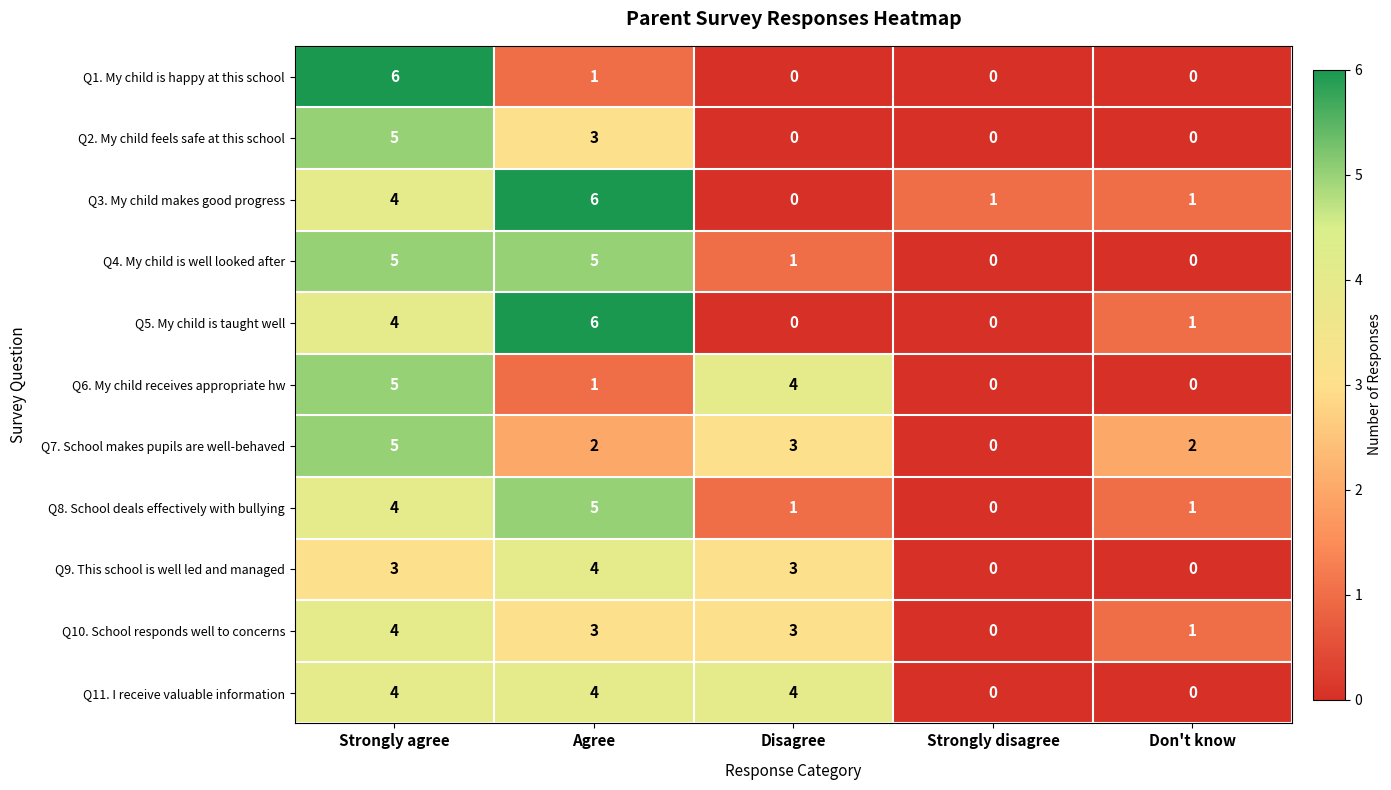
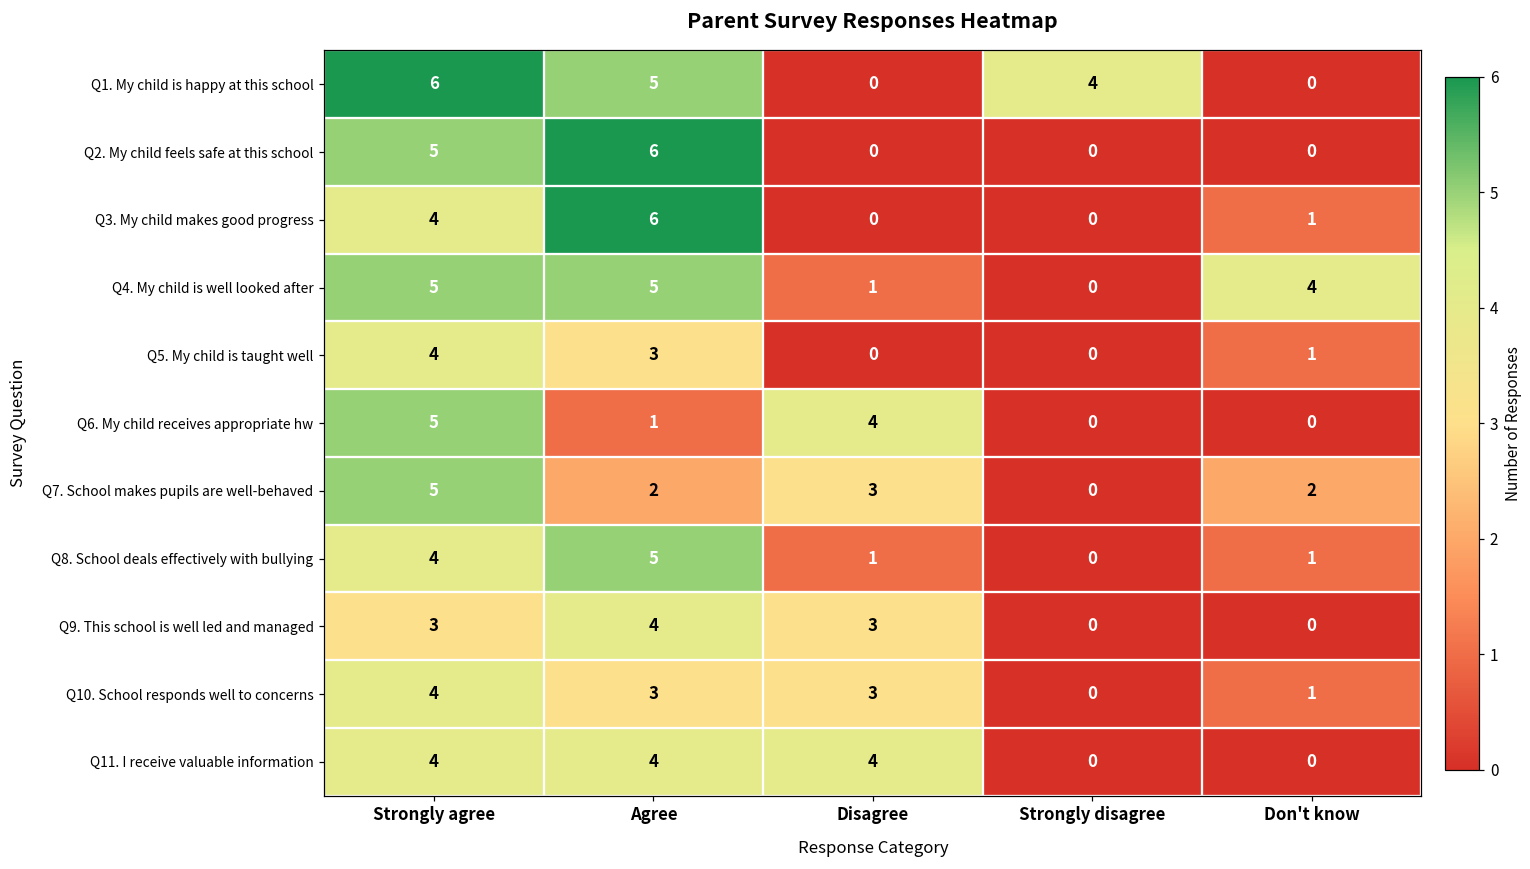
Q1. My child is happy at this school, Agree: 1 -> 5
Q1. My child is happy at this school, Strongly disagree: 0 -> 4
Q2. My child feels safe at this school, Agree: 3 -> 6
Q3. My child makes good progress, Strongly disagree: 1 -> 0
Q4. My child is well looked after, Don't know: 0 -> 4
Q5. My child is taught well, Agree: 6 -> 3
